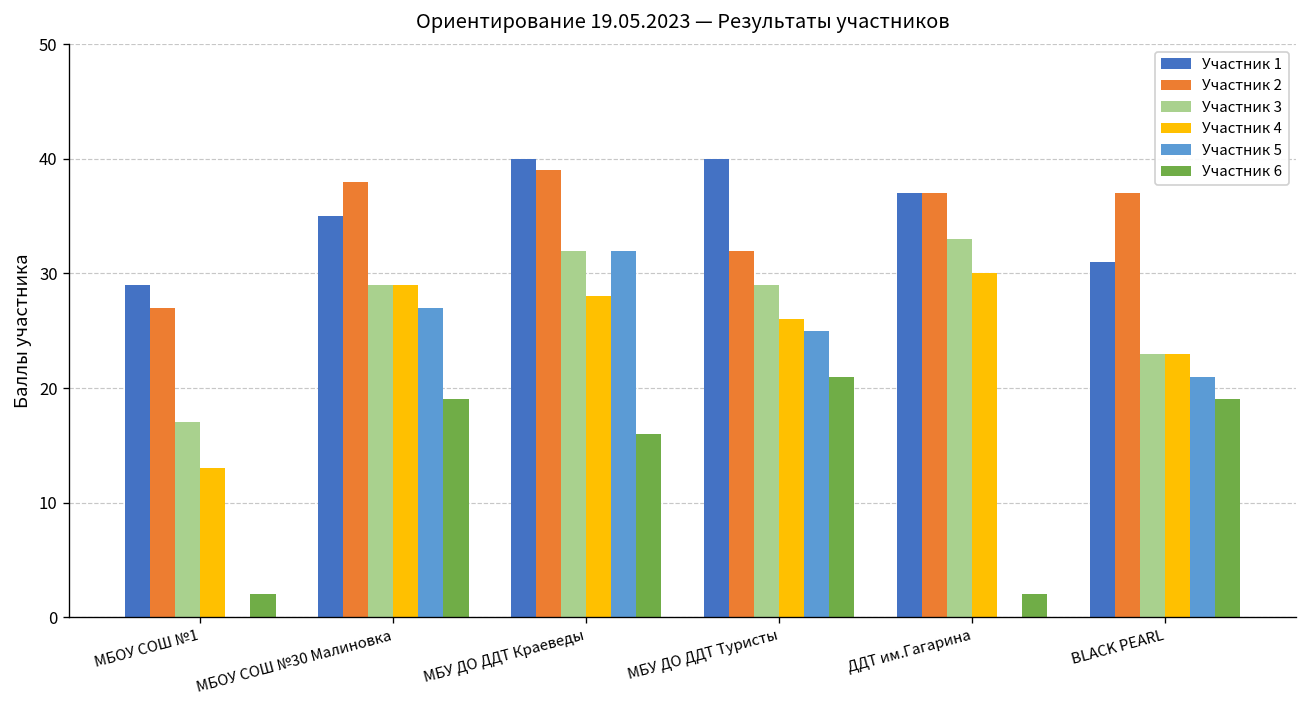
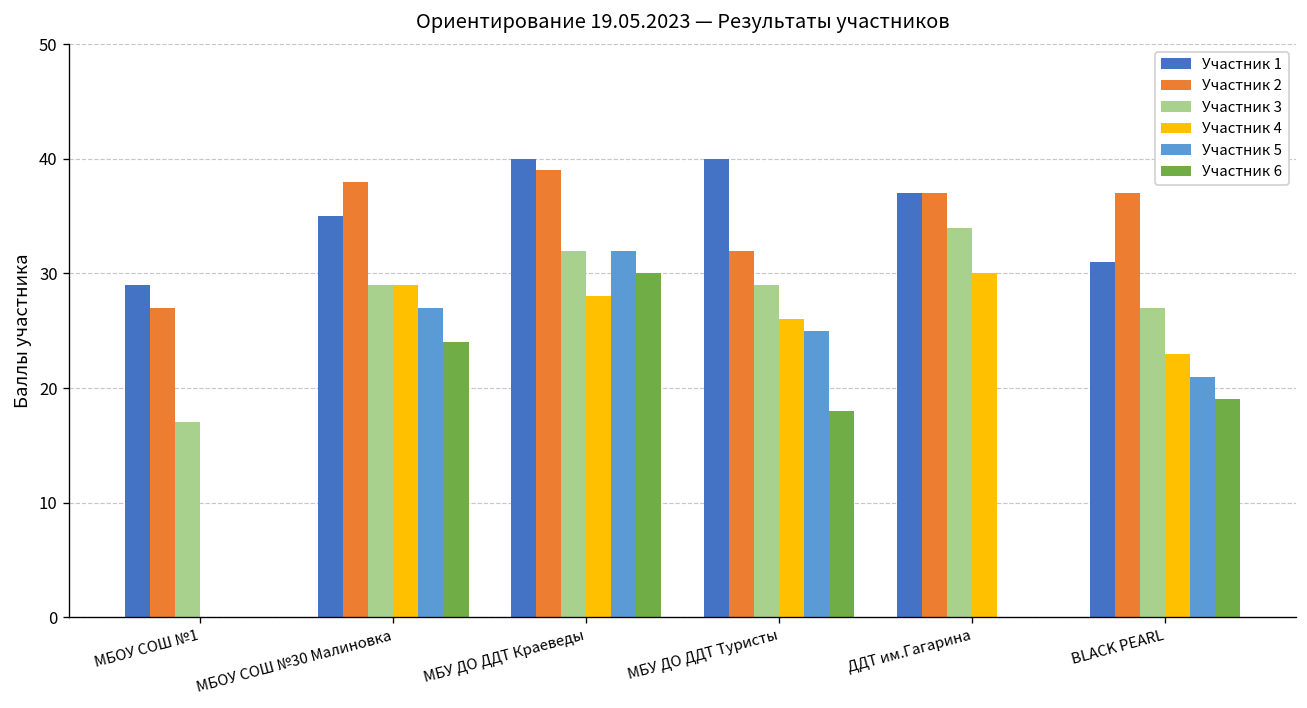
Участник 4, МБОУ СОШ №1: 13 -> 0
Участник 6, МБОУ СОШ №1: 2 -> 0
Участник 6, МБОУ СОШ №30 Малиновка: 19 -> 24
Участник 6, МБУ ДО ДДТ Краеведы: 16 -> 30
Участник 6, МБУ ДО ДДТ Туристы: 21 -> 18
Участник 3, ДДТ им.Гагарина: 33 -> 34
Участник 6, ДДТ им.Гагарина: 2 -> 0
Участник 3, BLACK PEARL: 23 -> 27
